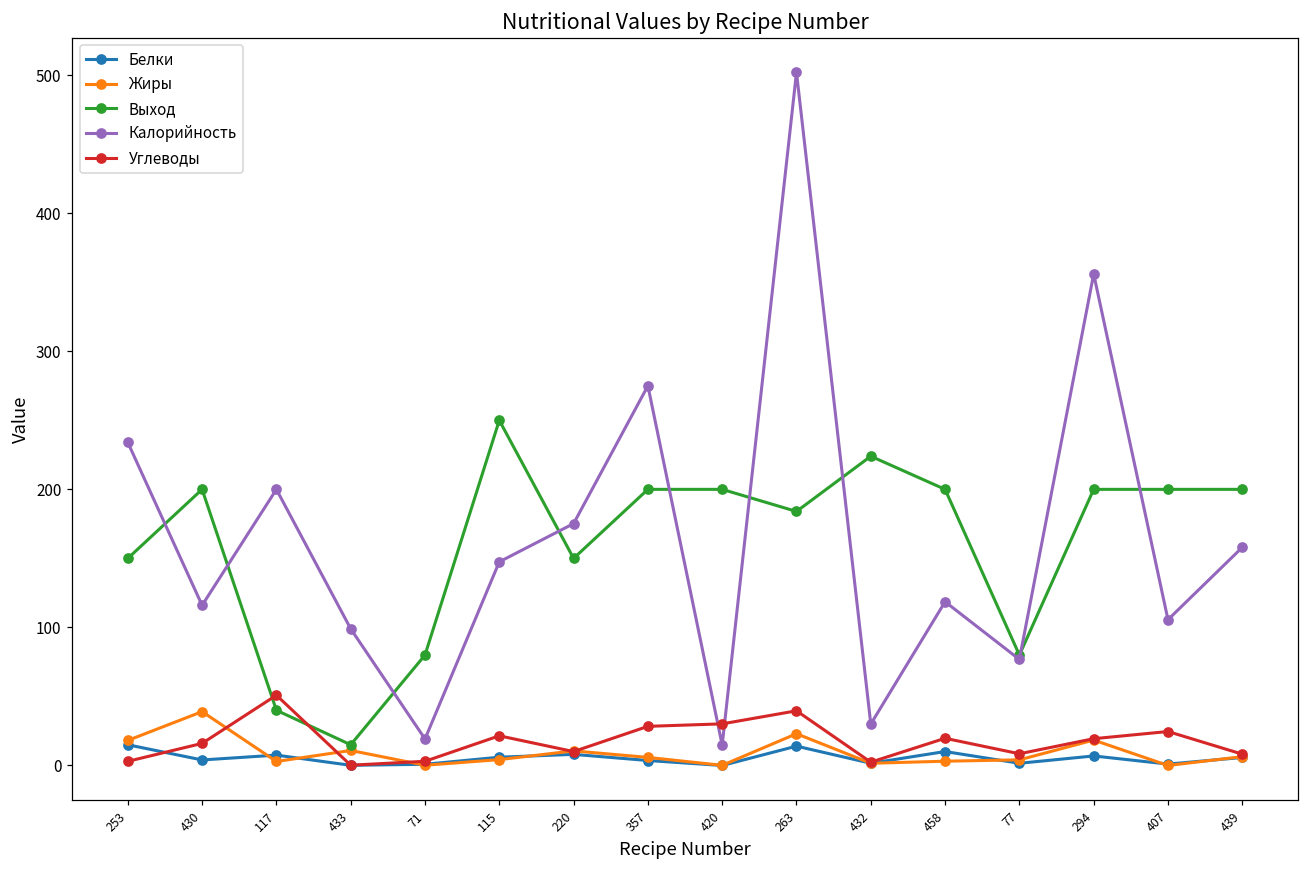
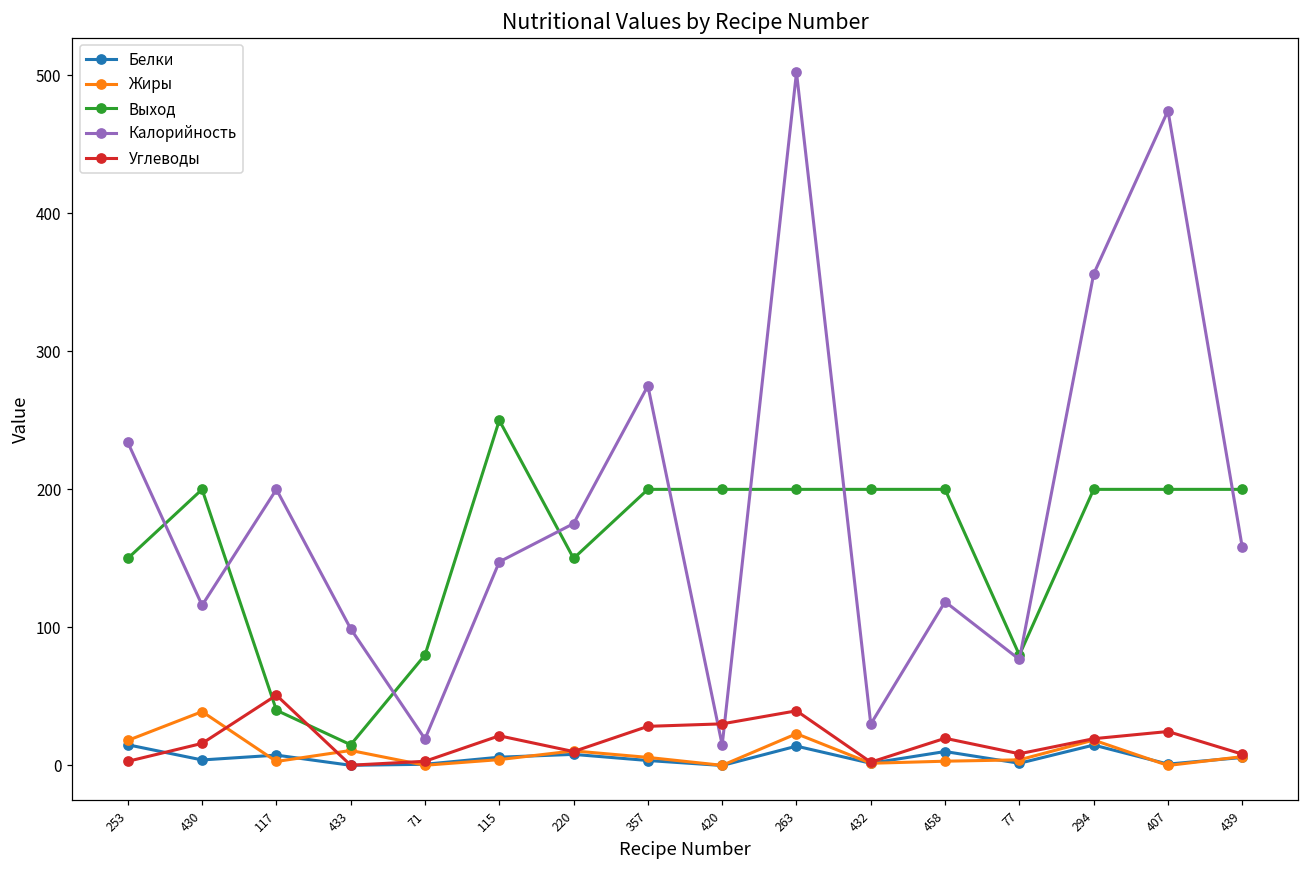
Выход, 263: 184 -> 200
Выход, 432: 224 -> 200
Белки, 294: 7 -> 15
Калорийность, 407: 106 -> 474
